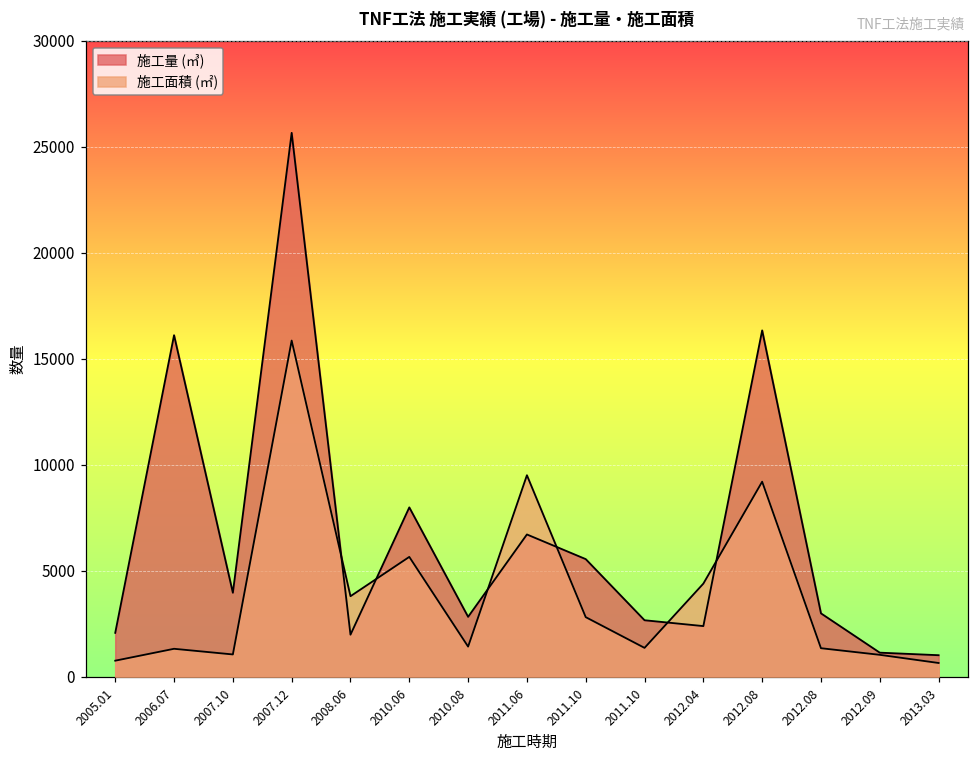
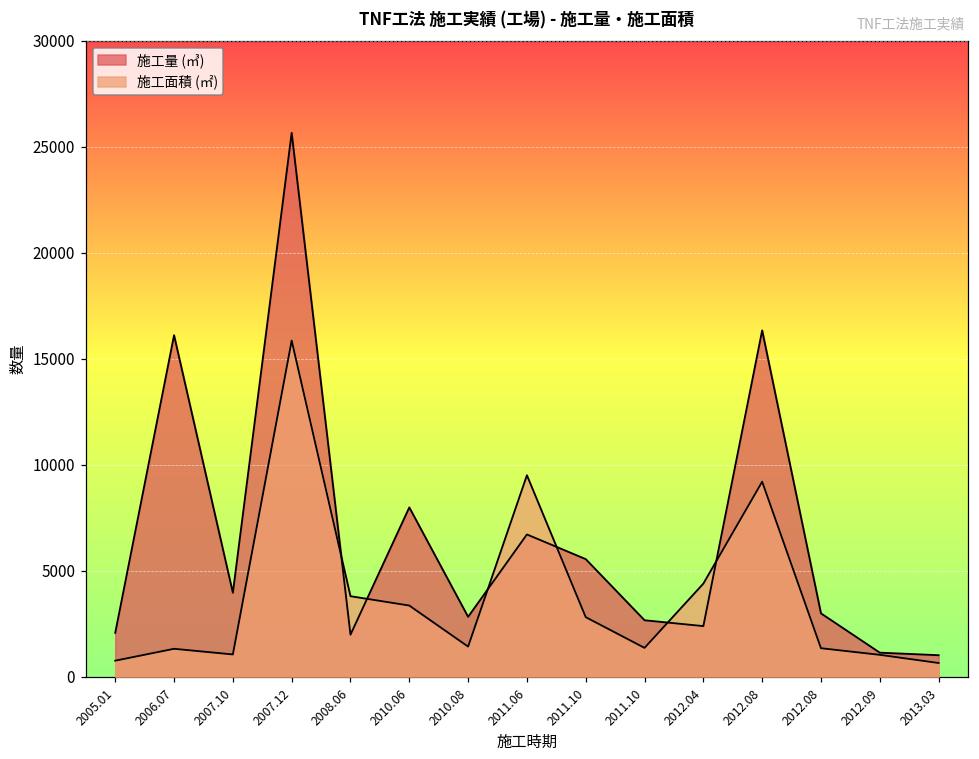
施工面積 (㎡), 2010.06: 5700 -> 3400
